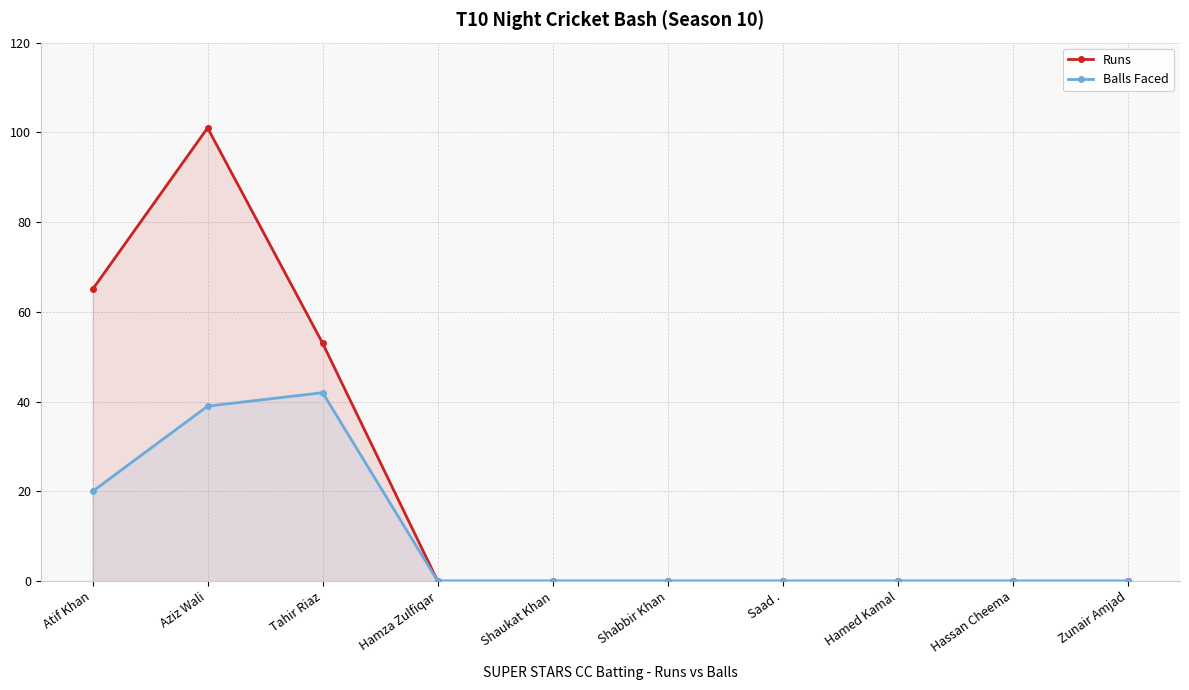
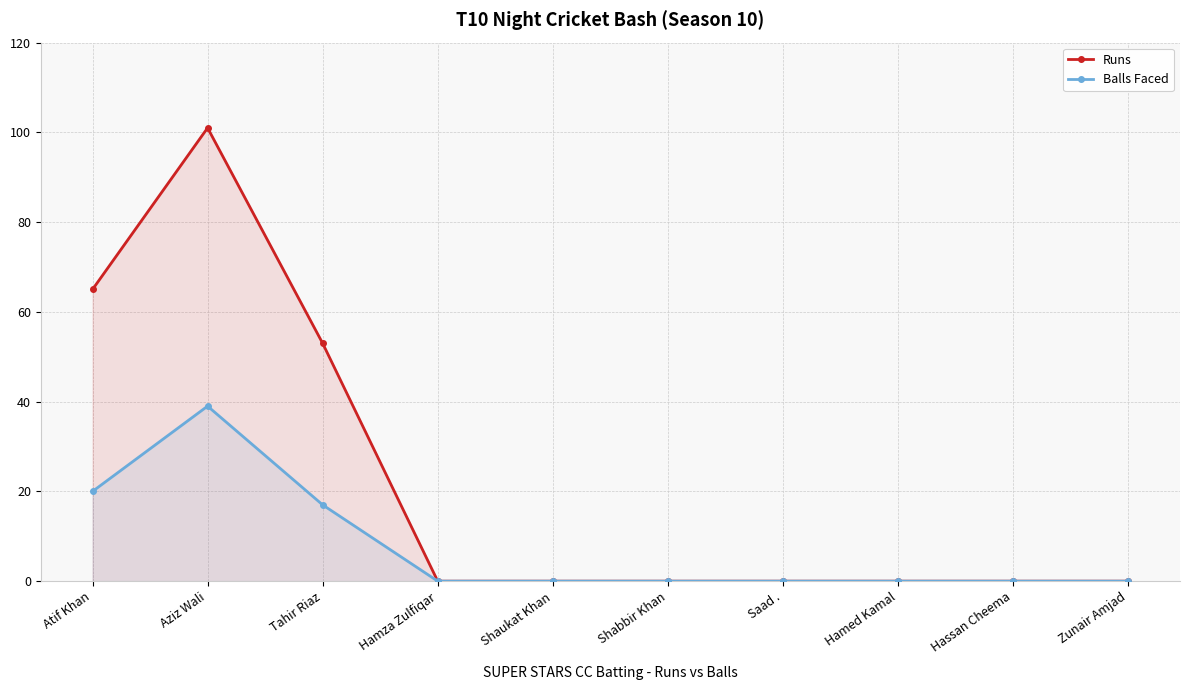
Balls Faced, Tahir Riaz: 42 -> 17
